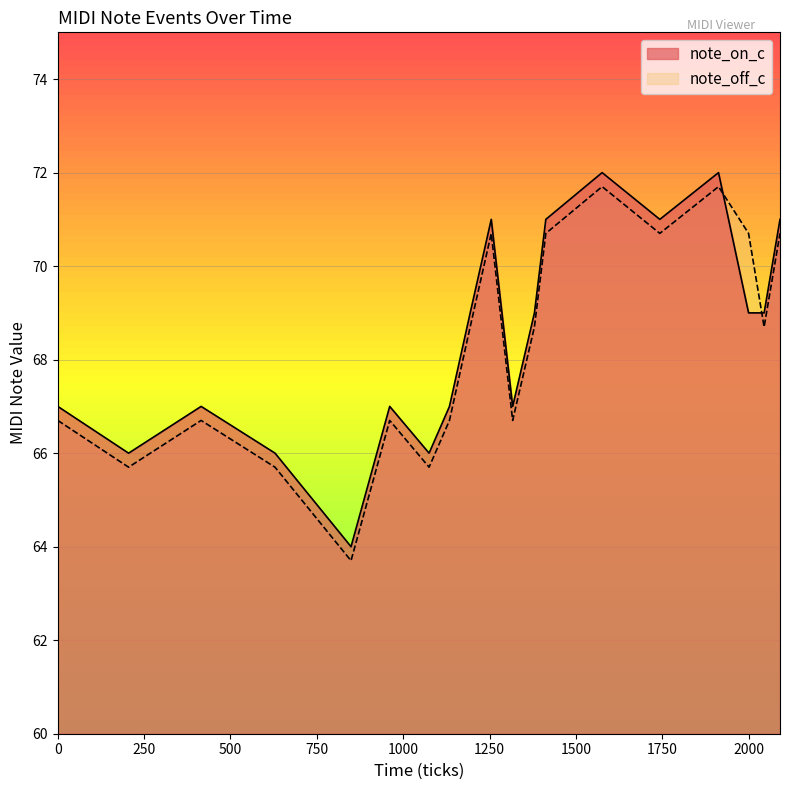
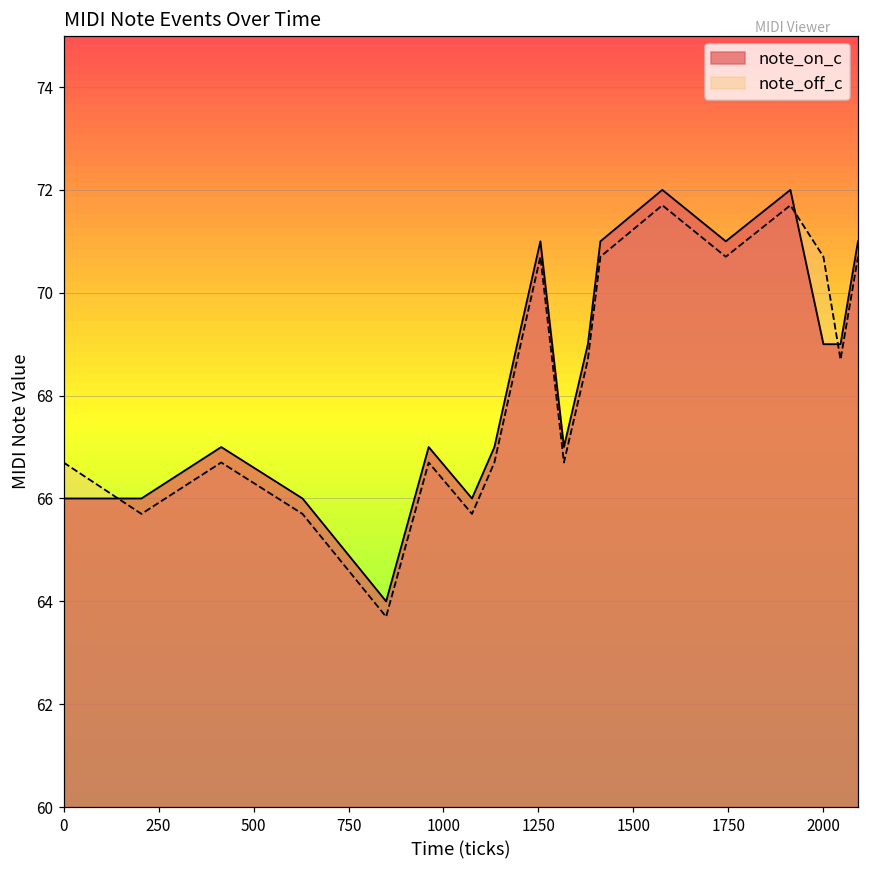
note_on_c, 0: 67 -> 66
